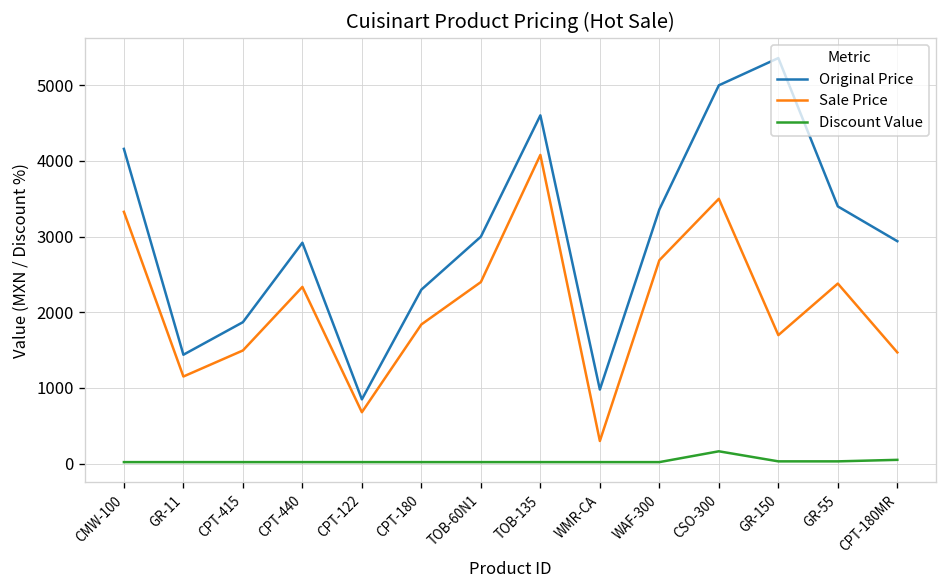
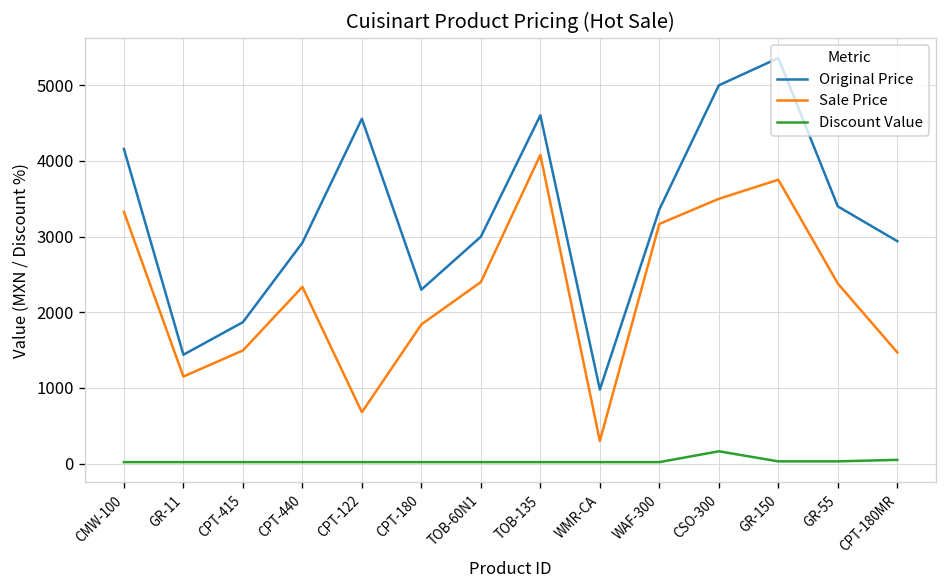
Original Price, CPT-122: 800 -> 4600
Sale Price, WAF-300: 2700 -> 3200
Sale Price, GR-150: 1700 -> 3800
